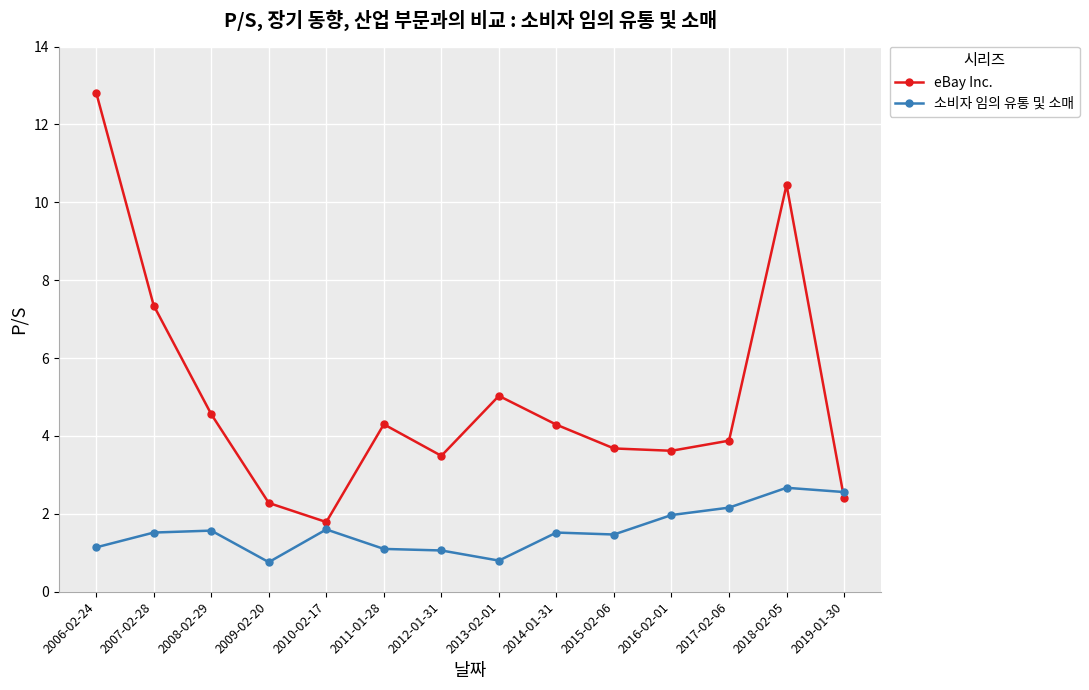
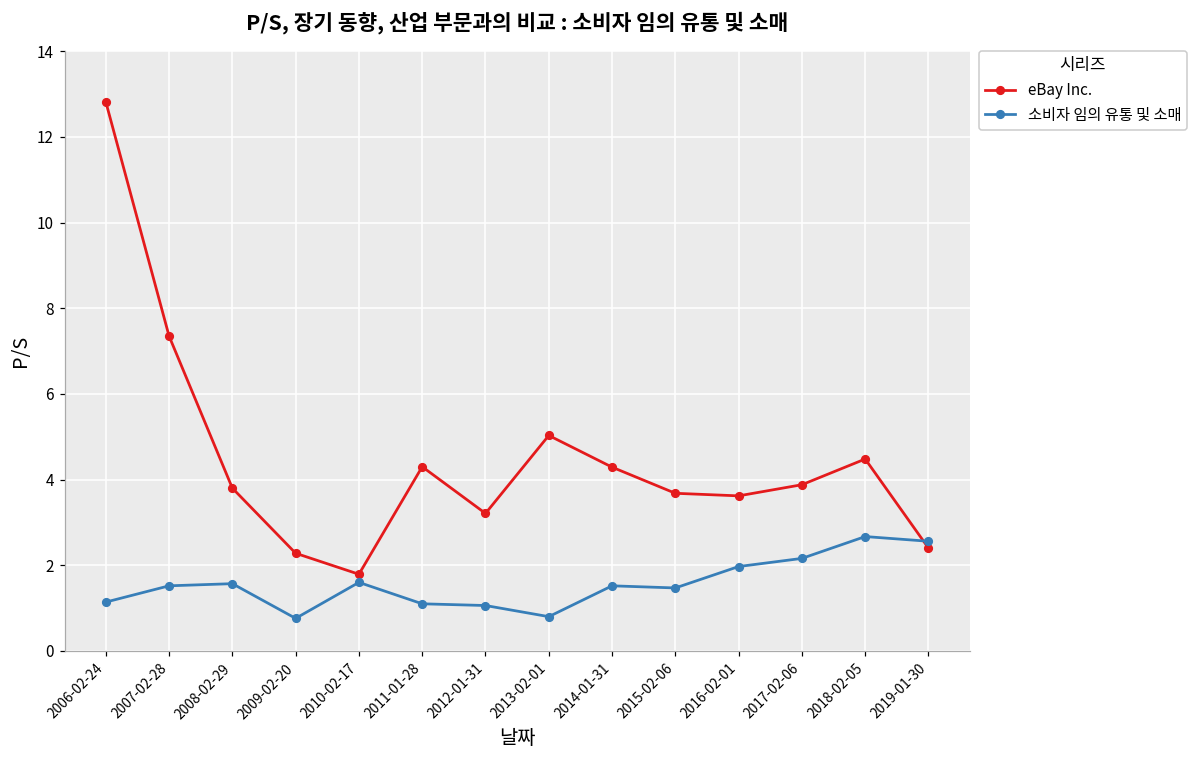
eBay Inc., 2008-02-29: 4.6 -> 3.8
eBay Inc., 2012-01-31: 3.5 -> 3.2
eBay Inc., 2018-02-05: 10.5 -> 4.5
